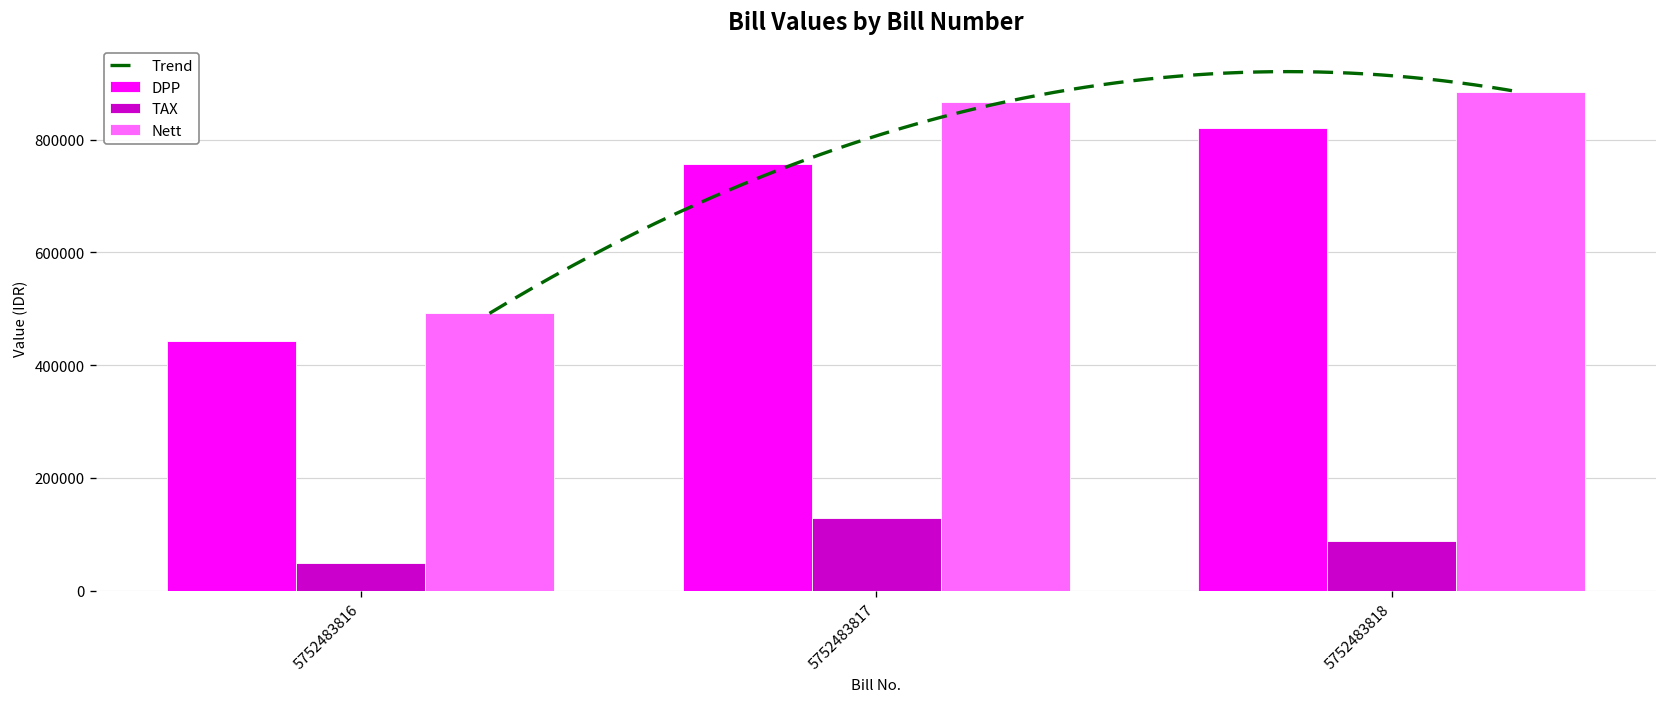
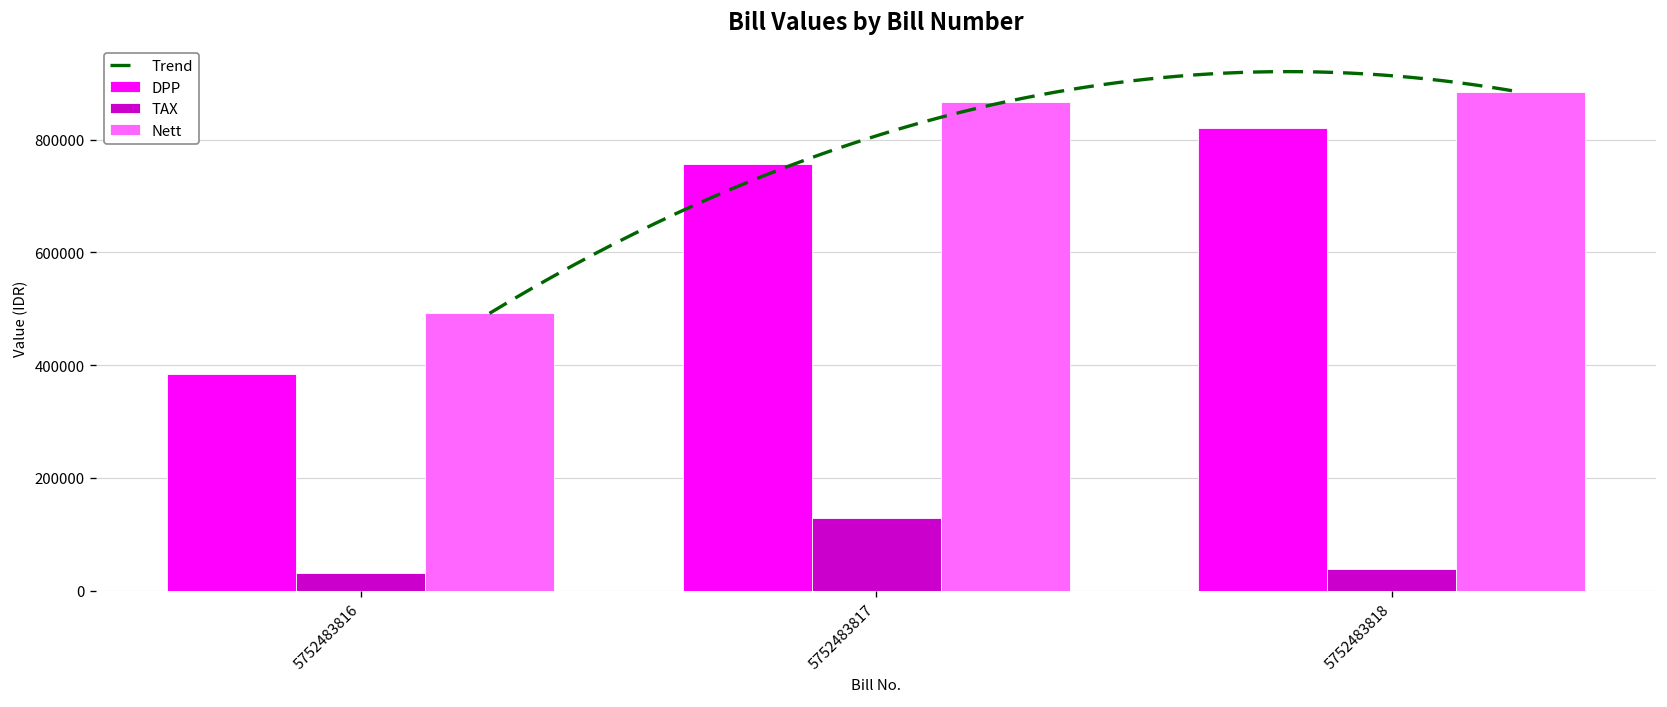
DPP, 5752483816: 440000 -> 380000
TAX, 5752483816: 50000 -> 30000
TAX, 5752483818: 90000 -> 40000
